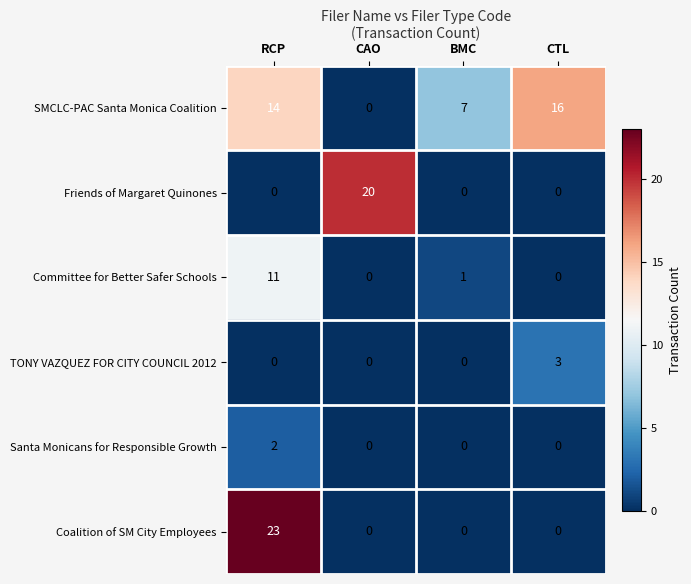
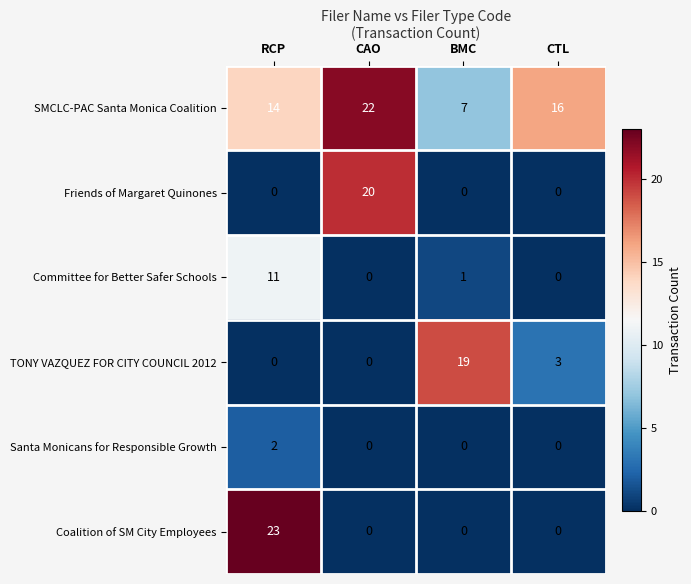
SMCLC-PAC Santa Monica Coalition, CAO: 0 -> 22
TONY VAZQUEZ FOR CITY COUNCIL 2012, BMC: 0 -> 19
